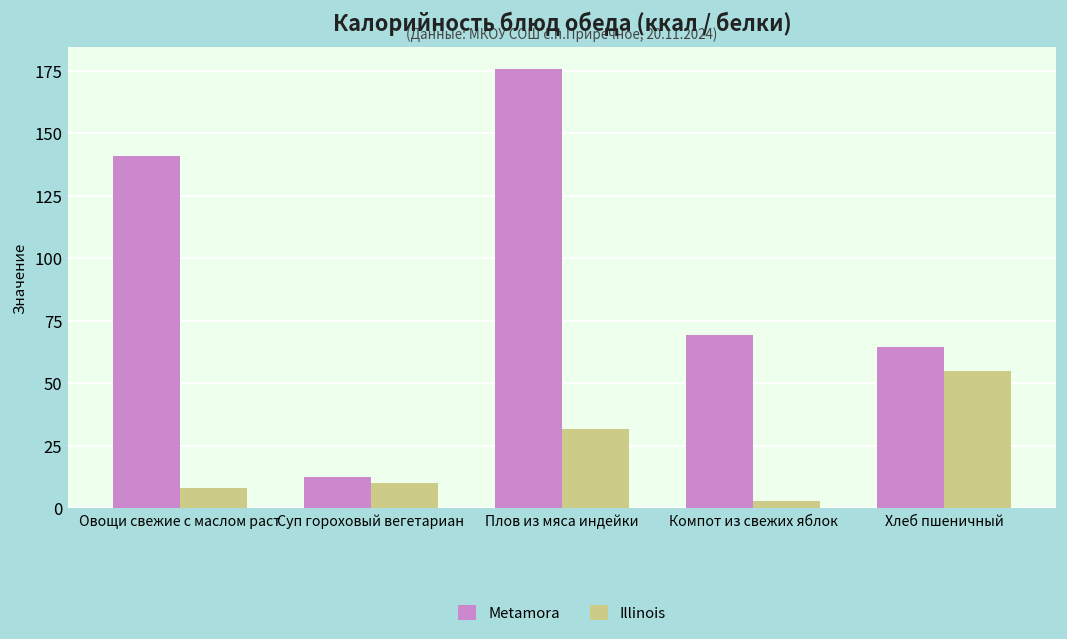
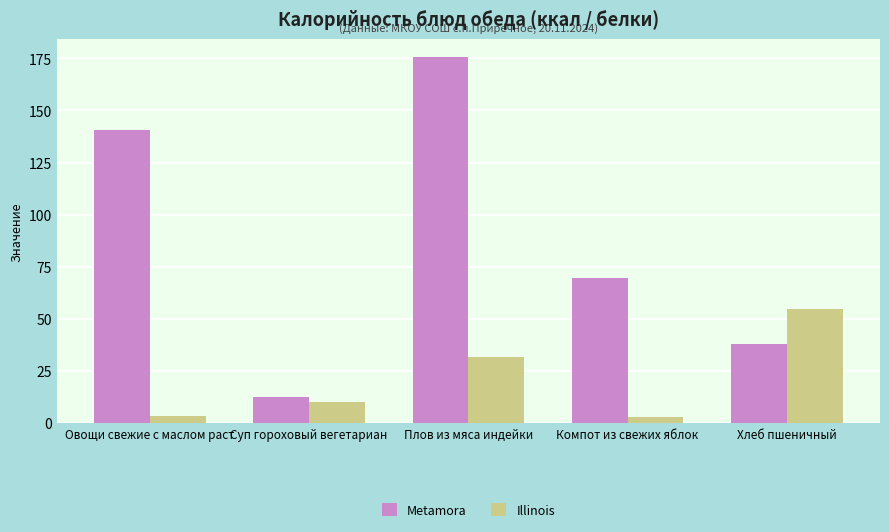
Illinois, Овощи свежие с маслом раст: 8 -> 3
Metamora, Хлеб пшеничный: 64 -> 38
